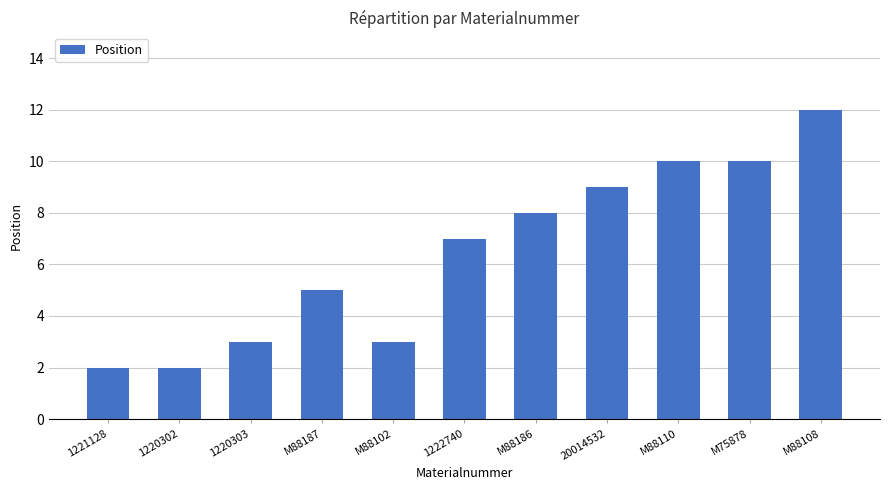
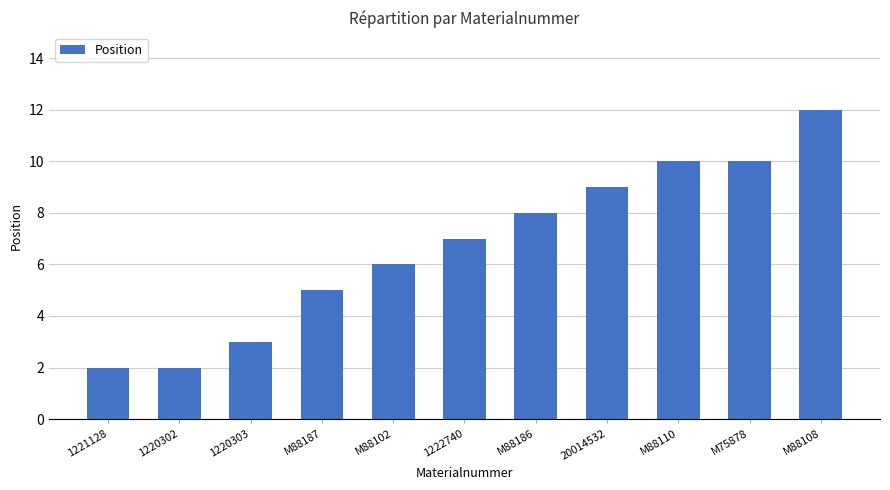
M88102: 3 -> 6
